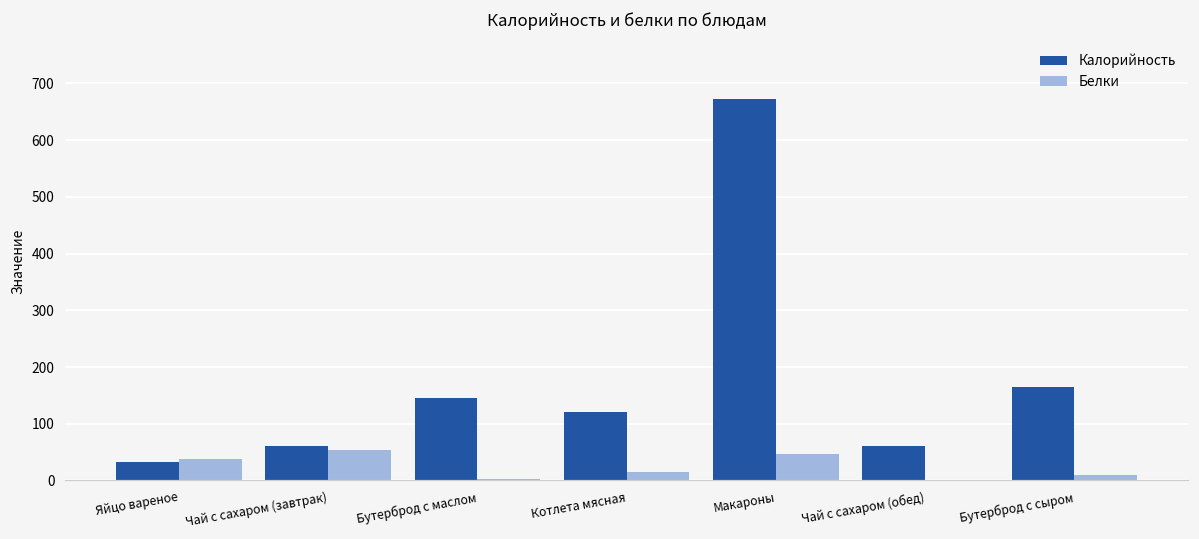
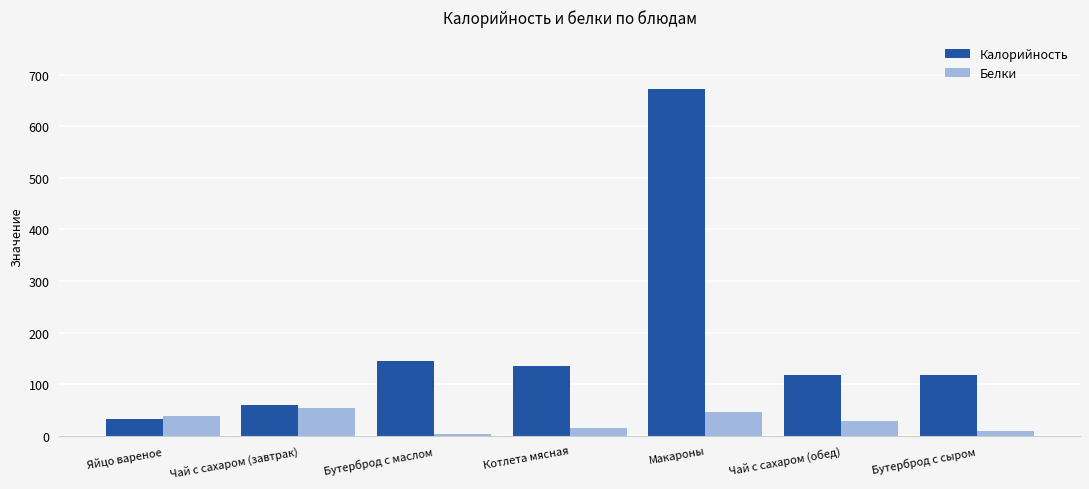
Калорийность, Котлета мясная: 120 -> 140
Калорийность, Чай с сахаром (обед): 60 -> 120
Белки, Чай с сахаром (обед): 0 -> 30
Калорийность, Бутерброд с сыром: 160 -> 120
